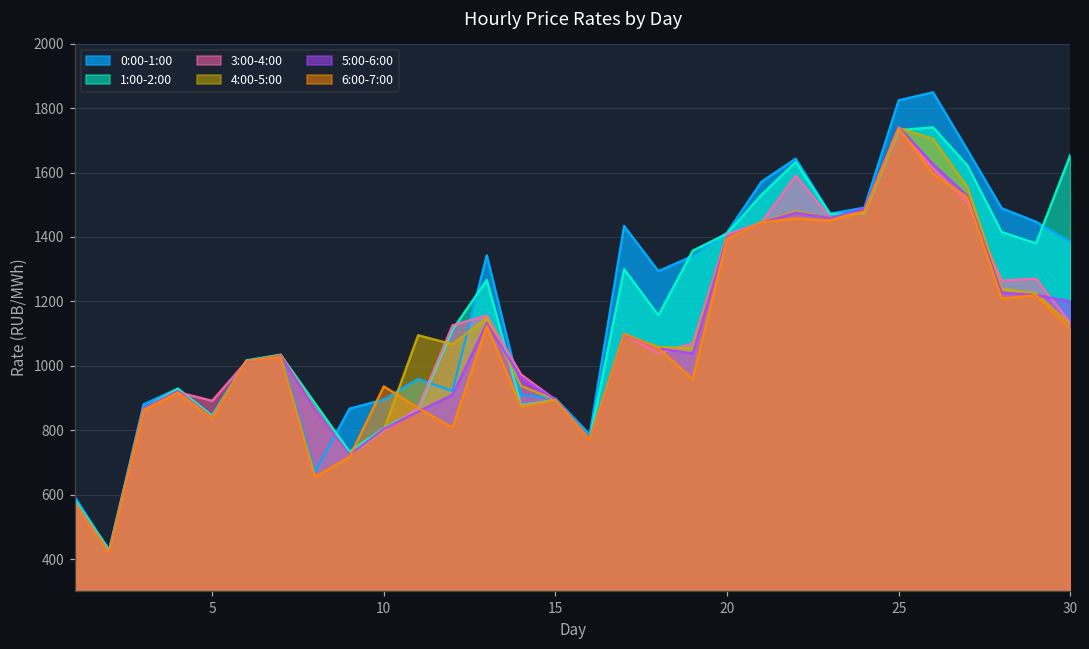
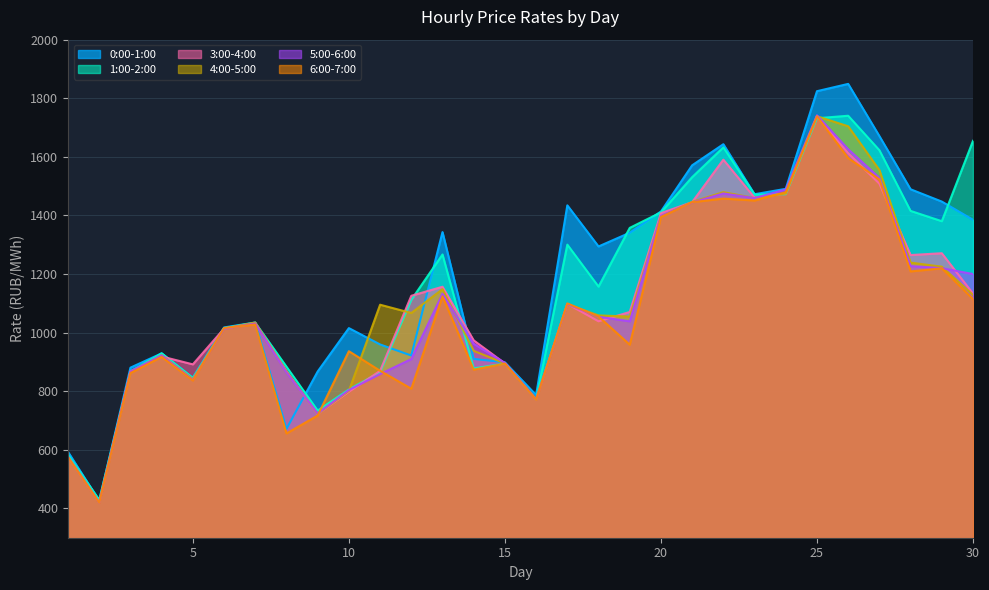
0:00-1:00, 10: 900 -> 1020
